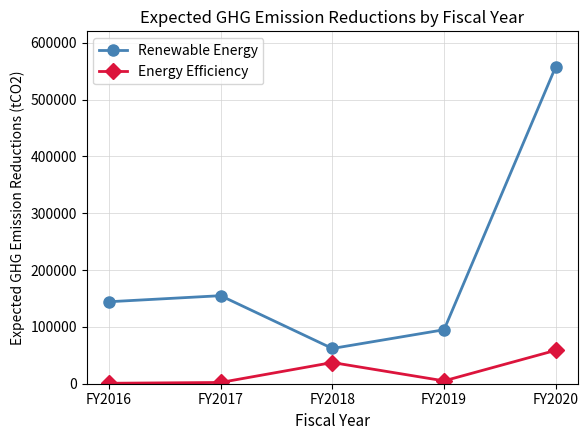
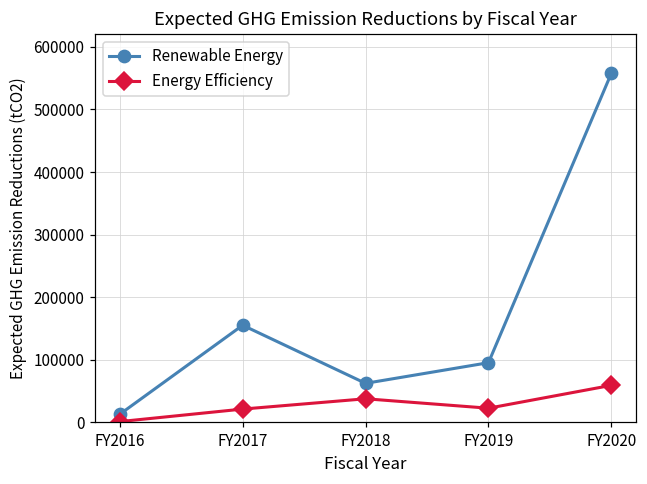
Renewable Energy, FY2016: 140000 -> 10000
Energy Efficiency, FY2017: 0 -> 20000
Energy Efficiency, FY2019: 10000 -> 20000
